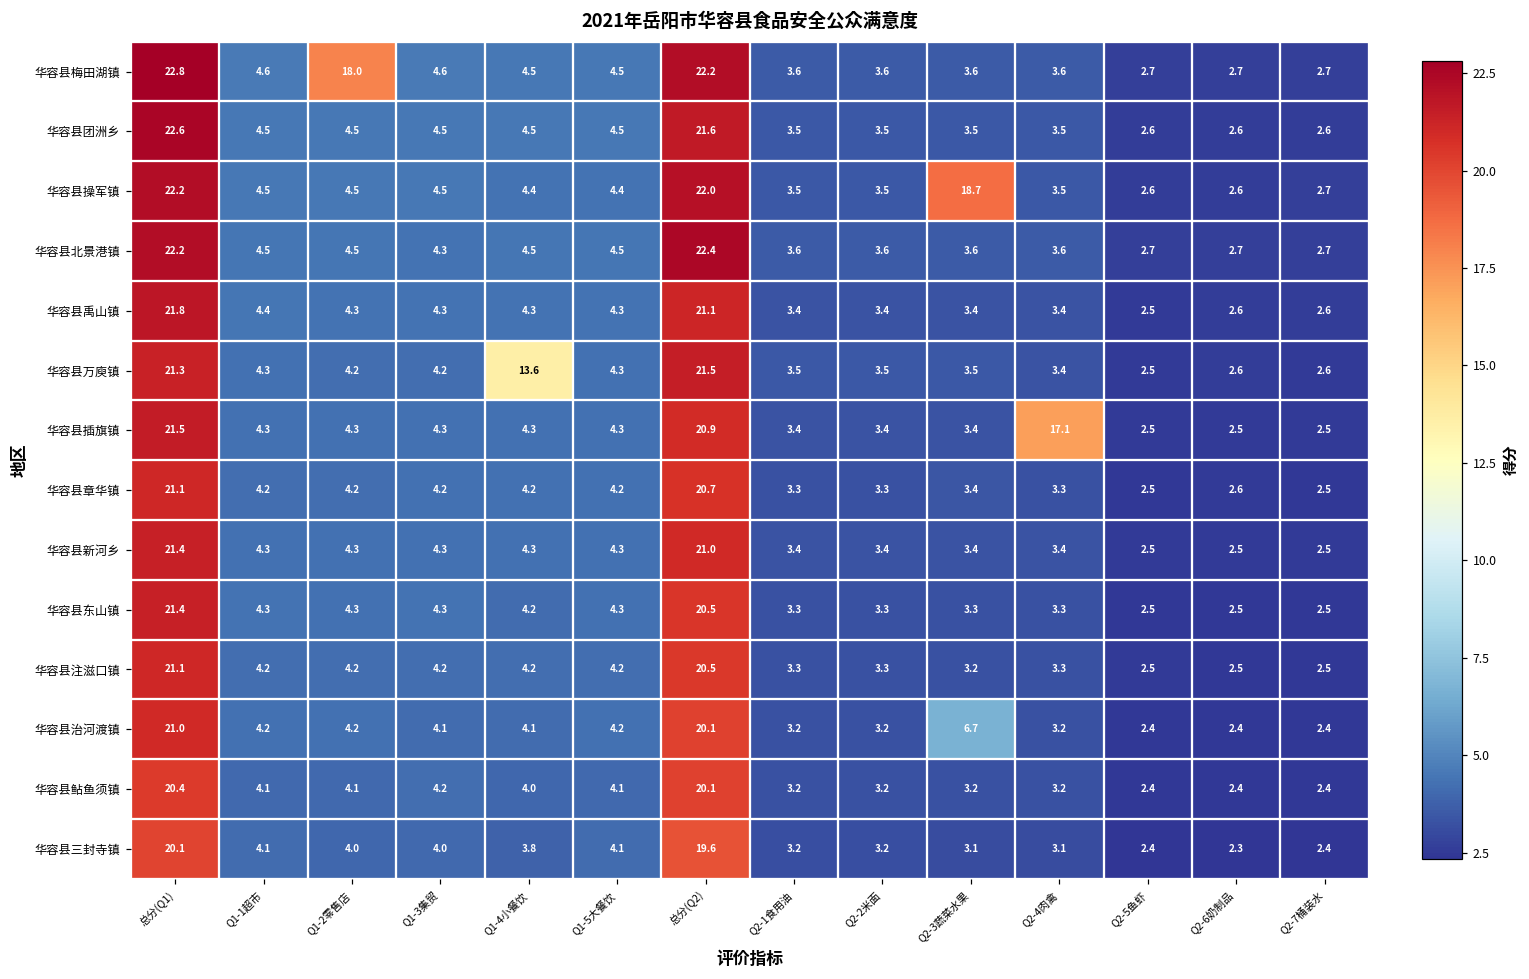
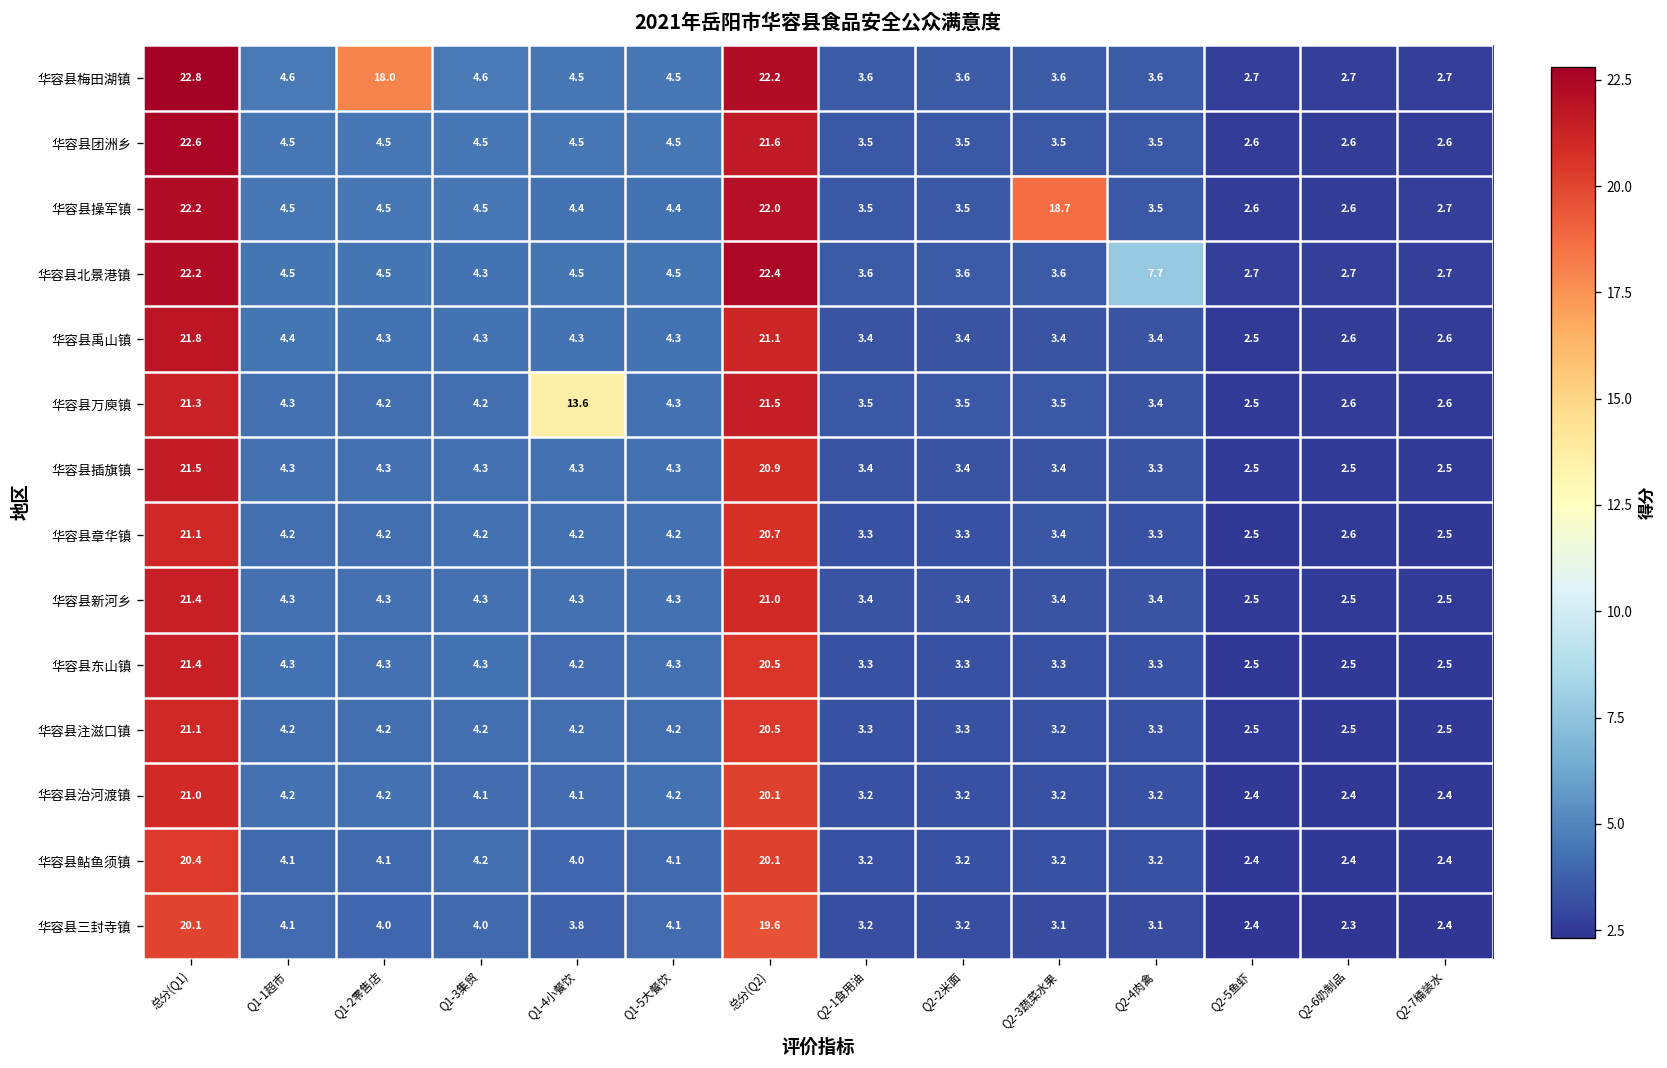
华容县北景港镇, Q2-4肉禽: 3.6 -> 7.7
华容县插旗镇, Q2-4肉禽: 17.1 -> 3.3
华容县治河渡镇, Q2-3蔬菜水果: 6.7 -> 3.2
